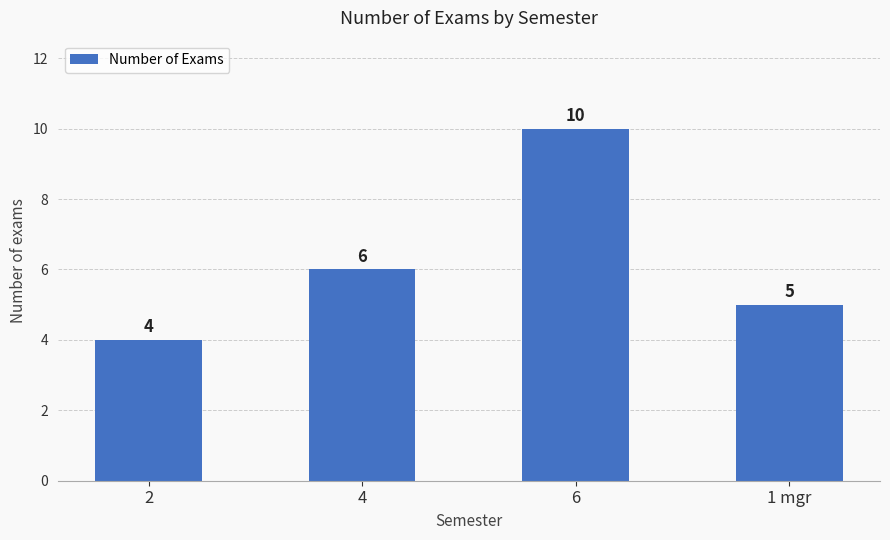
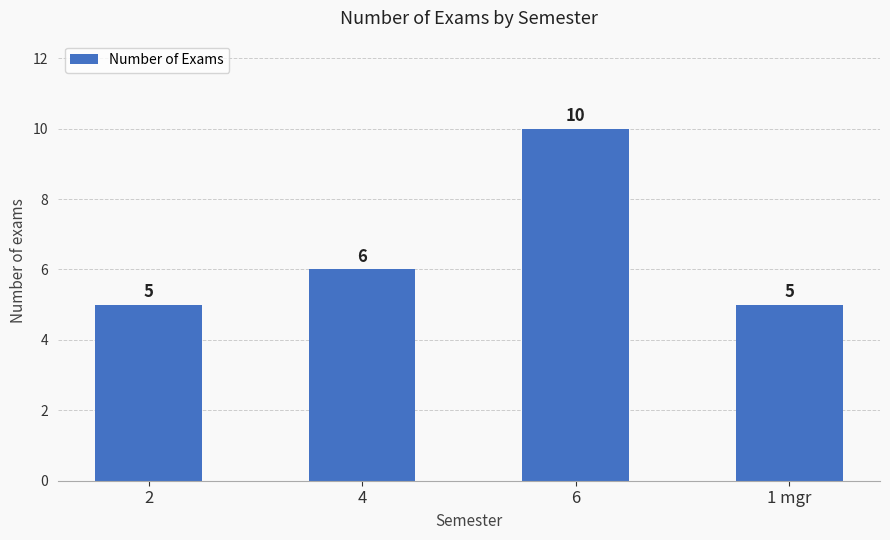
2: 4 -> 5
